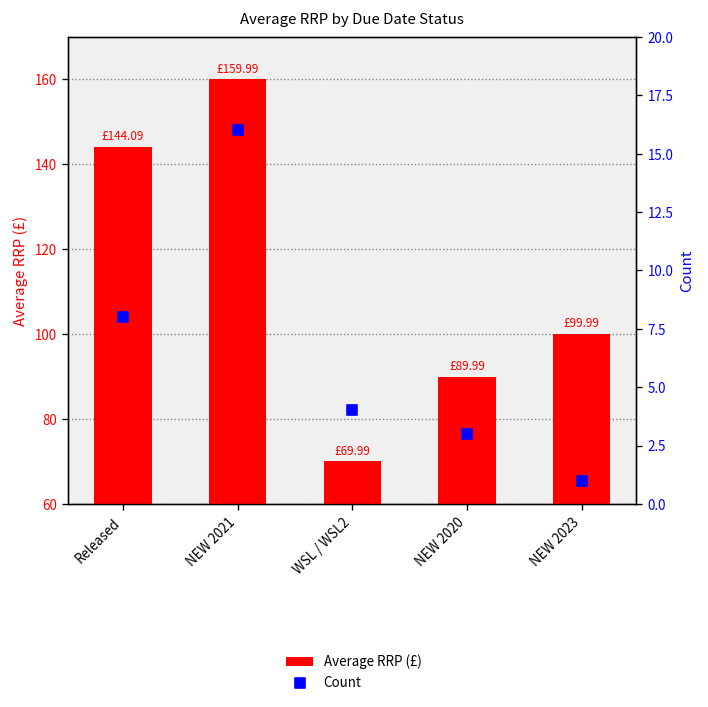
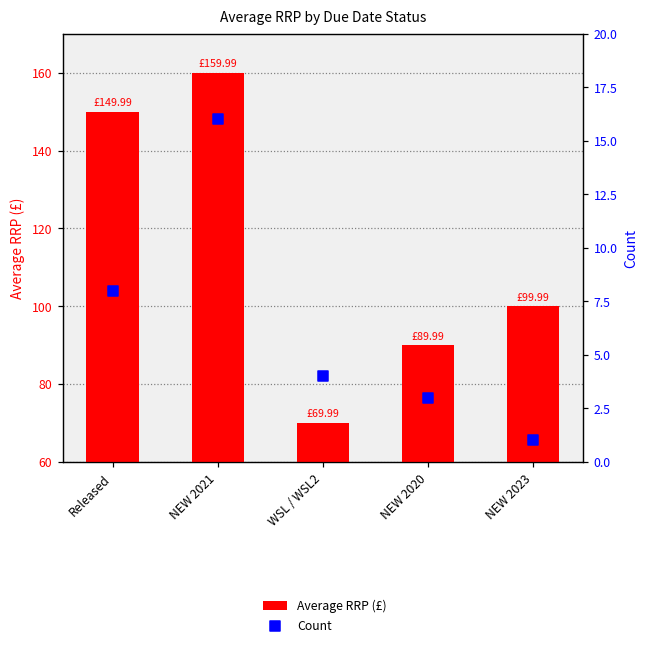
Average RRP (£), Released: £144.09 -> £149.99
